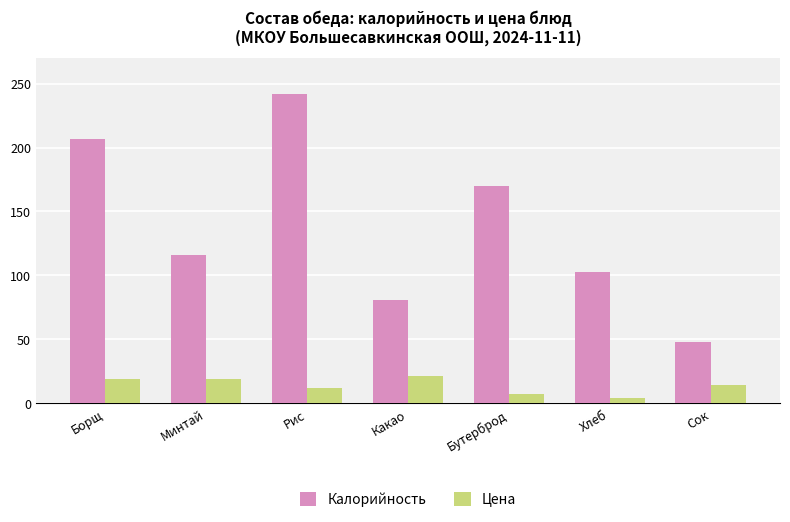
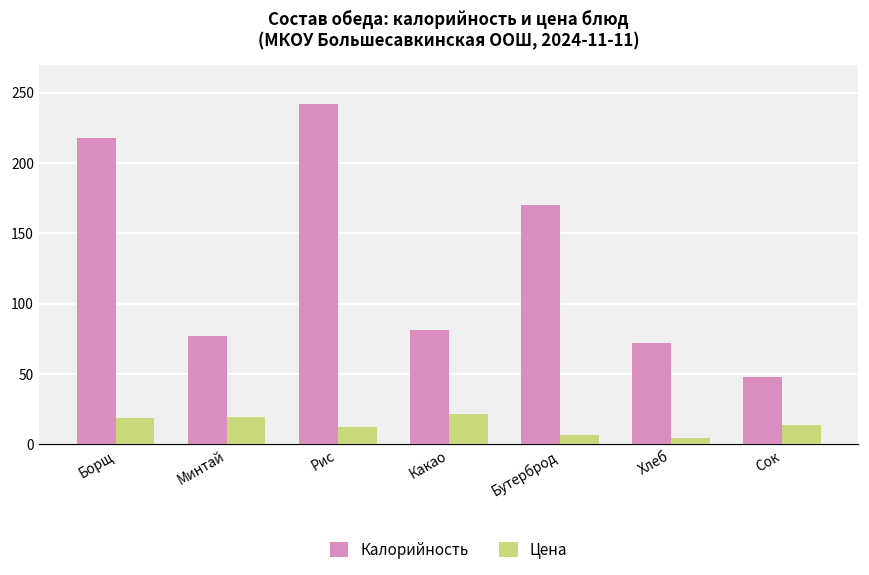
Калорийность, Борщ: 207 -> 218
Калорийность, Минтай: 116 -> 77
Калорийность, Хлеб: 103 -> 72
